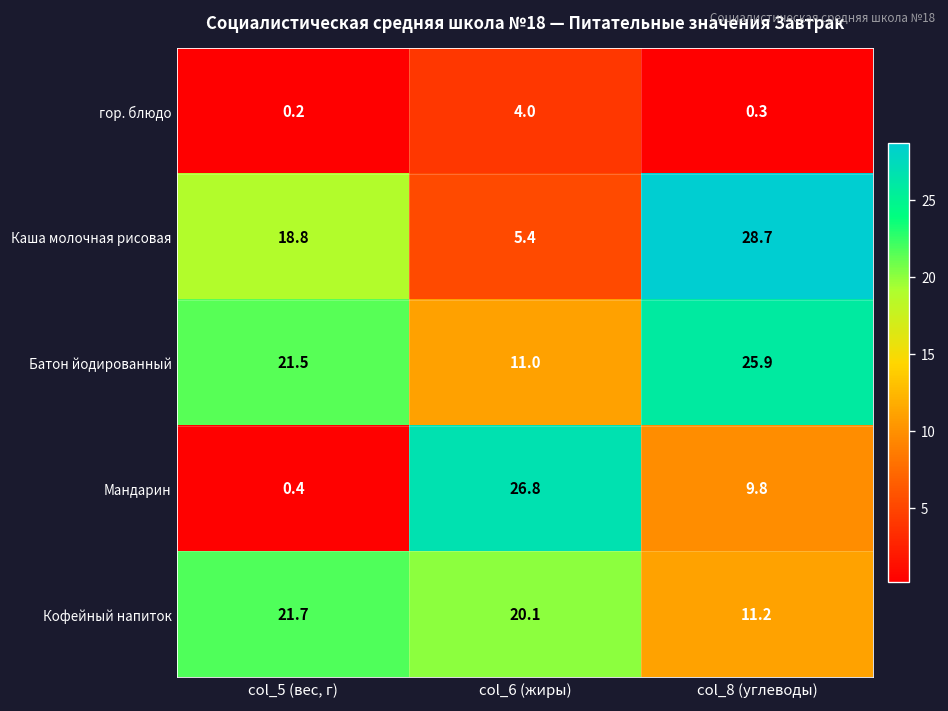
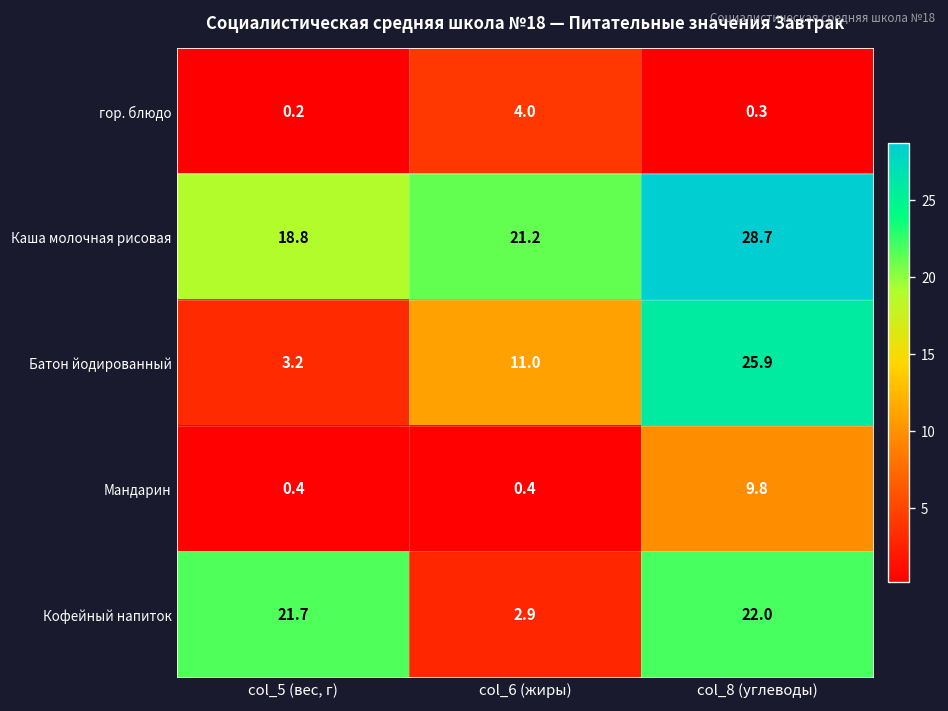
Каша молочная рисовая, col_6 (жиры): 5.4 -> 21.2
Батон йодированный, col_5 (вес, г): 21.5 -> 3.2
Мандарин, col_6 (жиры): 26.8 -> 0.4
Кофейный напиток, col_6 (жиры): 20.1 -> 2.9
Кофейный напиток, col_8 (углеводы): 11.2 -> 22.0
